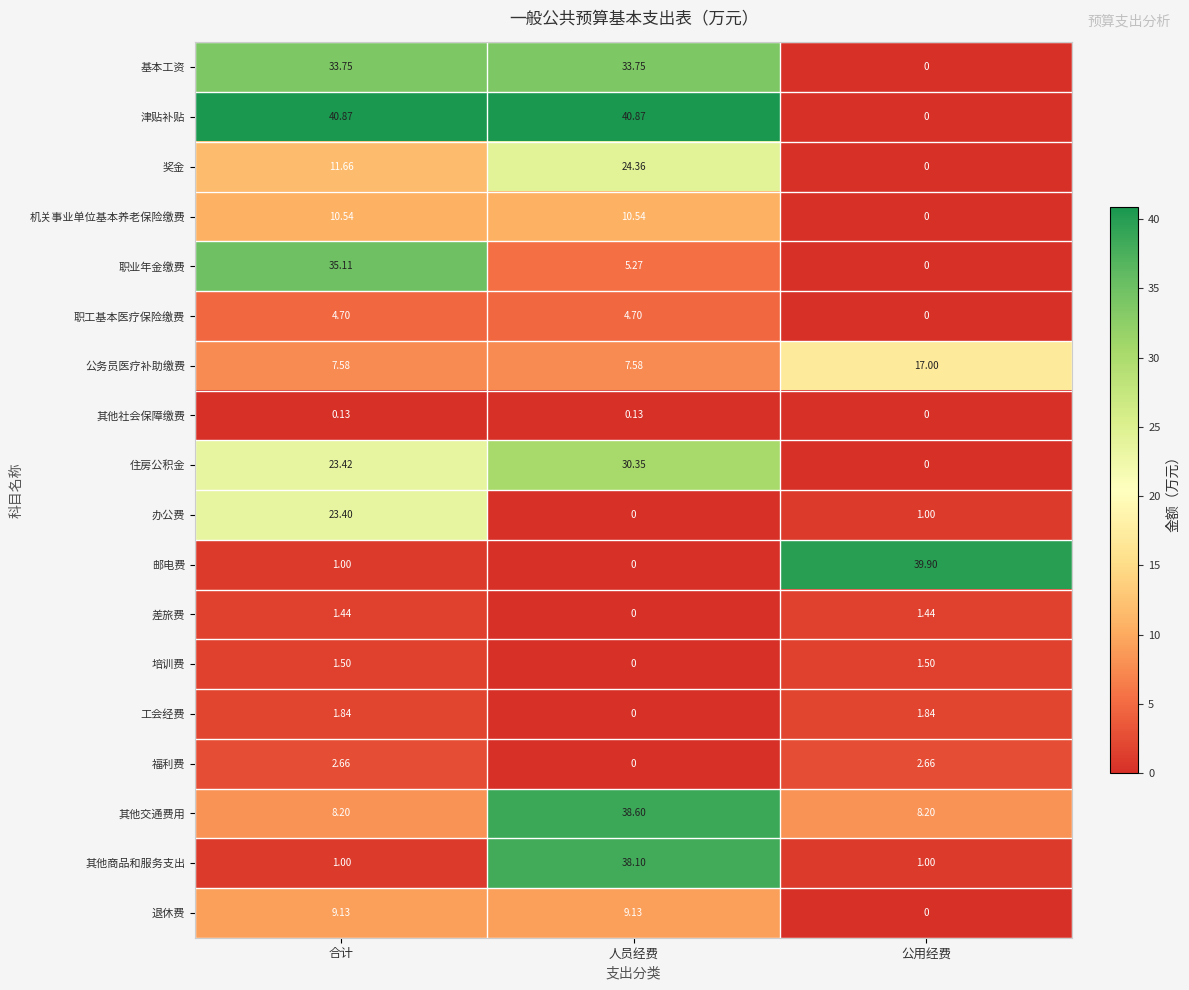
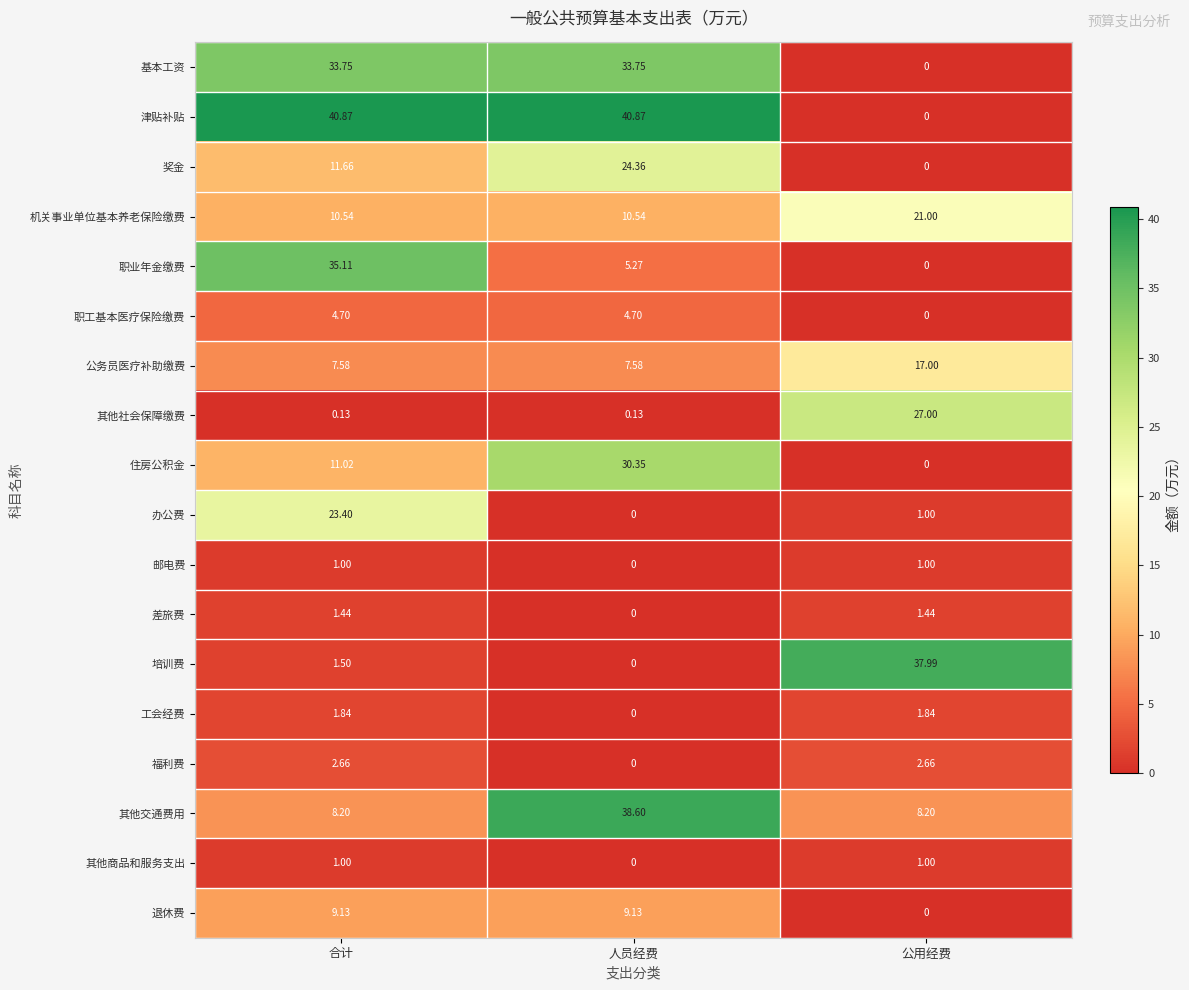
机关事业单位基本养老保险缴费, 公用经费: 0 -> 21.00
其他社会保障缴费, 公用经费: 0 -> 27.00
住房公积金, 合计: 23.42 -> 11.02
邮电费, 公用经费: 39.90 -> 1.00
培训费, 公用经费: 1.50 -> 37.99
其他商品和服务支出, 人员经费: 38.10 -> 0
